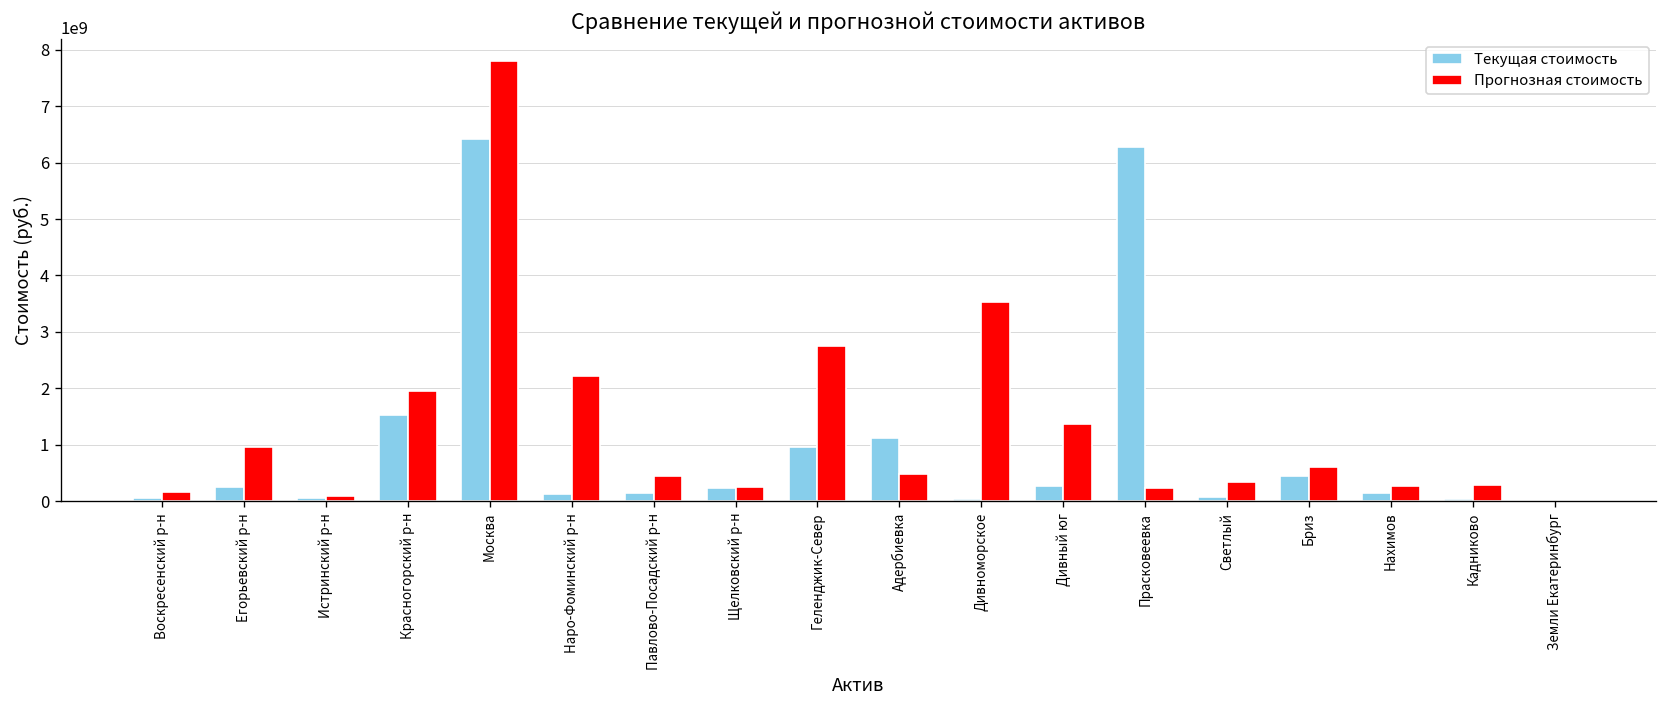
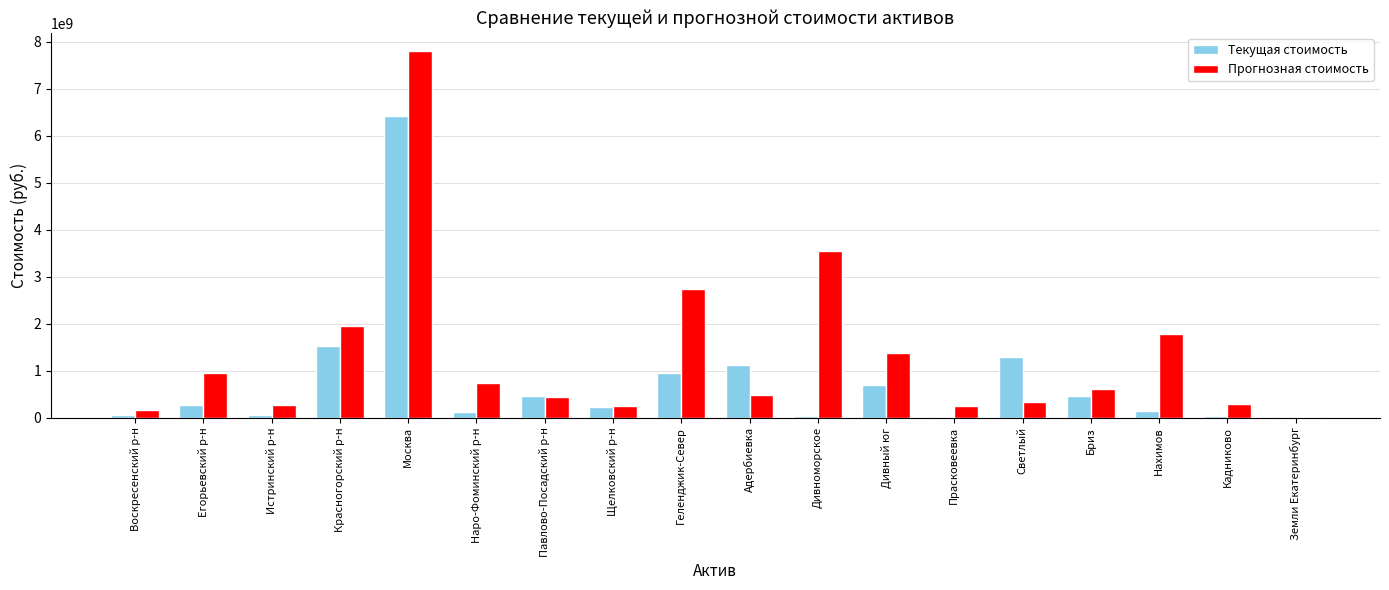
Прогнозная стоимость, Истринский р-н: 100000000 -> 300000000
Прогнозная стоимость, Наро-Фоминский р-н: 2200000000 -> 700000000
Текущая стоимость, Павлово-Посадский р-н: 100000000 -> 500000000
Текущая стоимость, Дивный юг: 300000000 -> 700000000
Текущая стоимость, Прасковеевка: 6300000000 -> 0
Текущая стоимость, Светлый: 100000000 -> 1300000000
Прогнозная стоимость, Нахимов: 300000000 -> 1800000000
